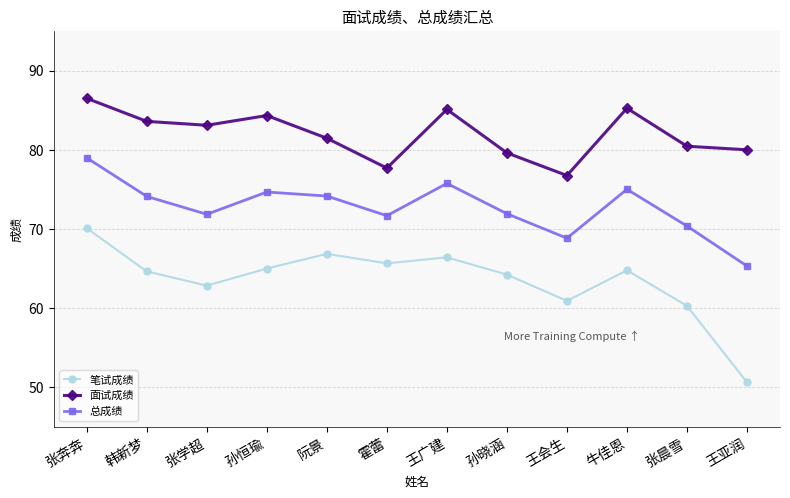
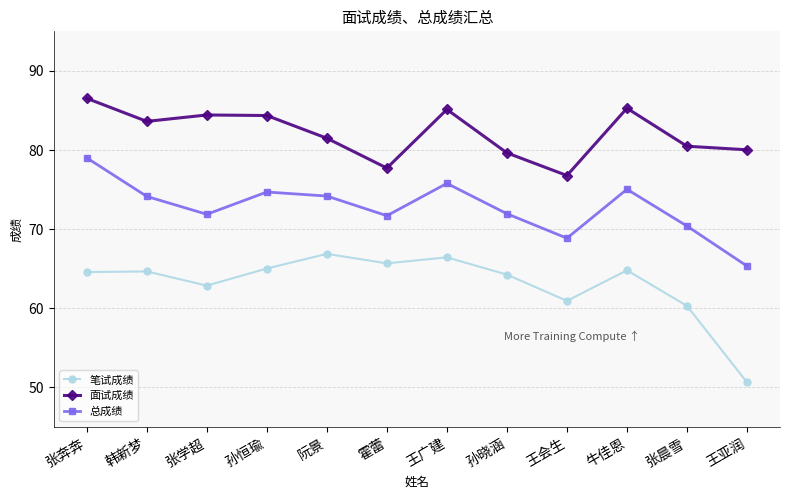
笔试成绩, 张奔奔: 70 -> 65
面试成绩, 张学超: 83 -> 84
